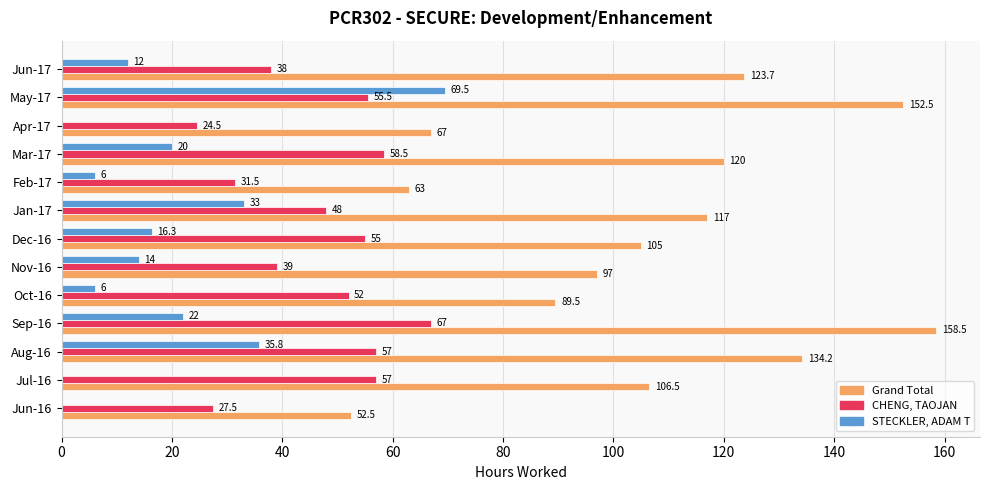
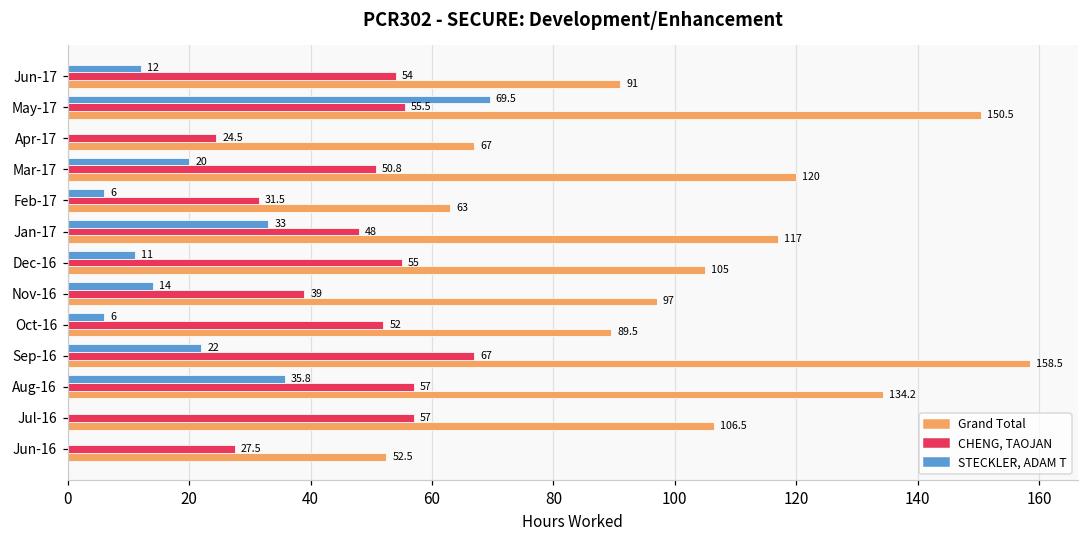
CHENG, TAOJAN, Jun-17: 38 -> 54
Grand Total, Jun-17: 123.7 -> 91
Grand Total, May-17: 152.5 -> 150.5
CHENG, TAOJAN, Mar-17: 58.5 -> 50.8
STECKLER, ADAM T, Dec-16: 16.3 -> 11
